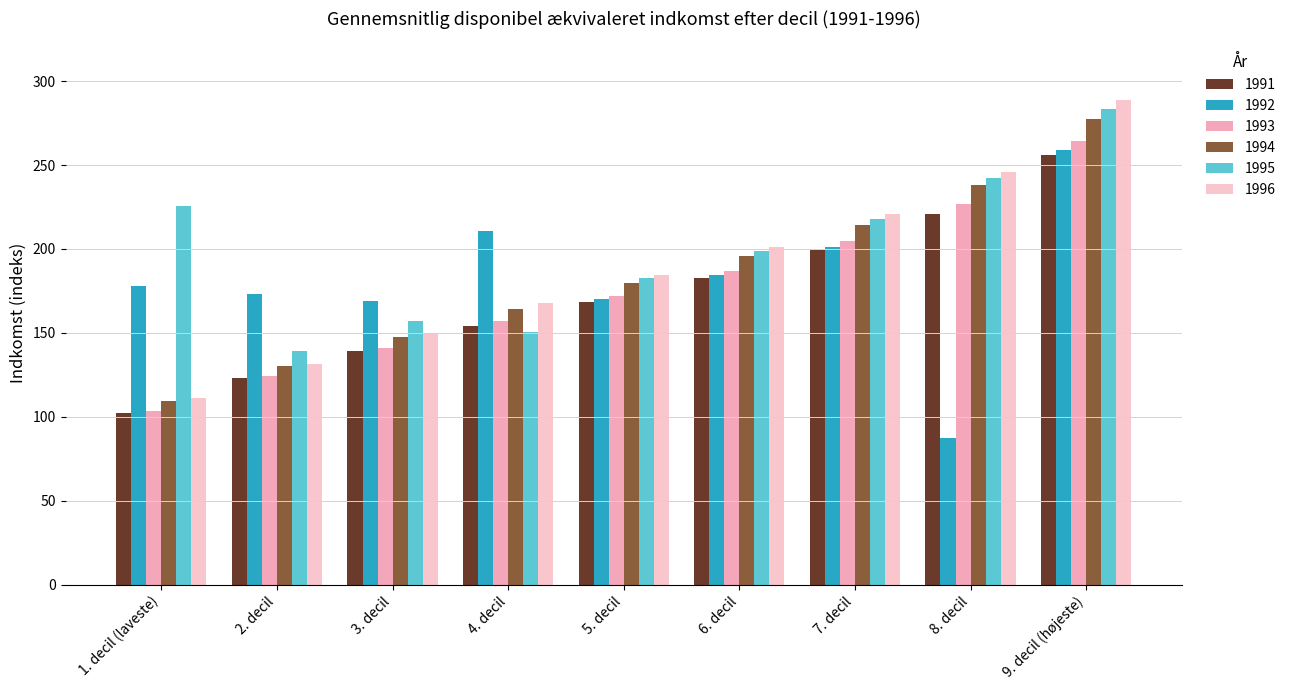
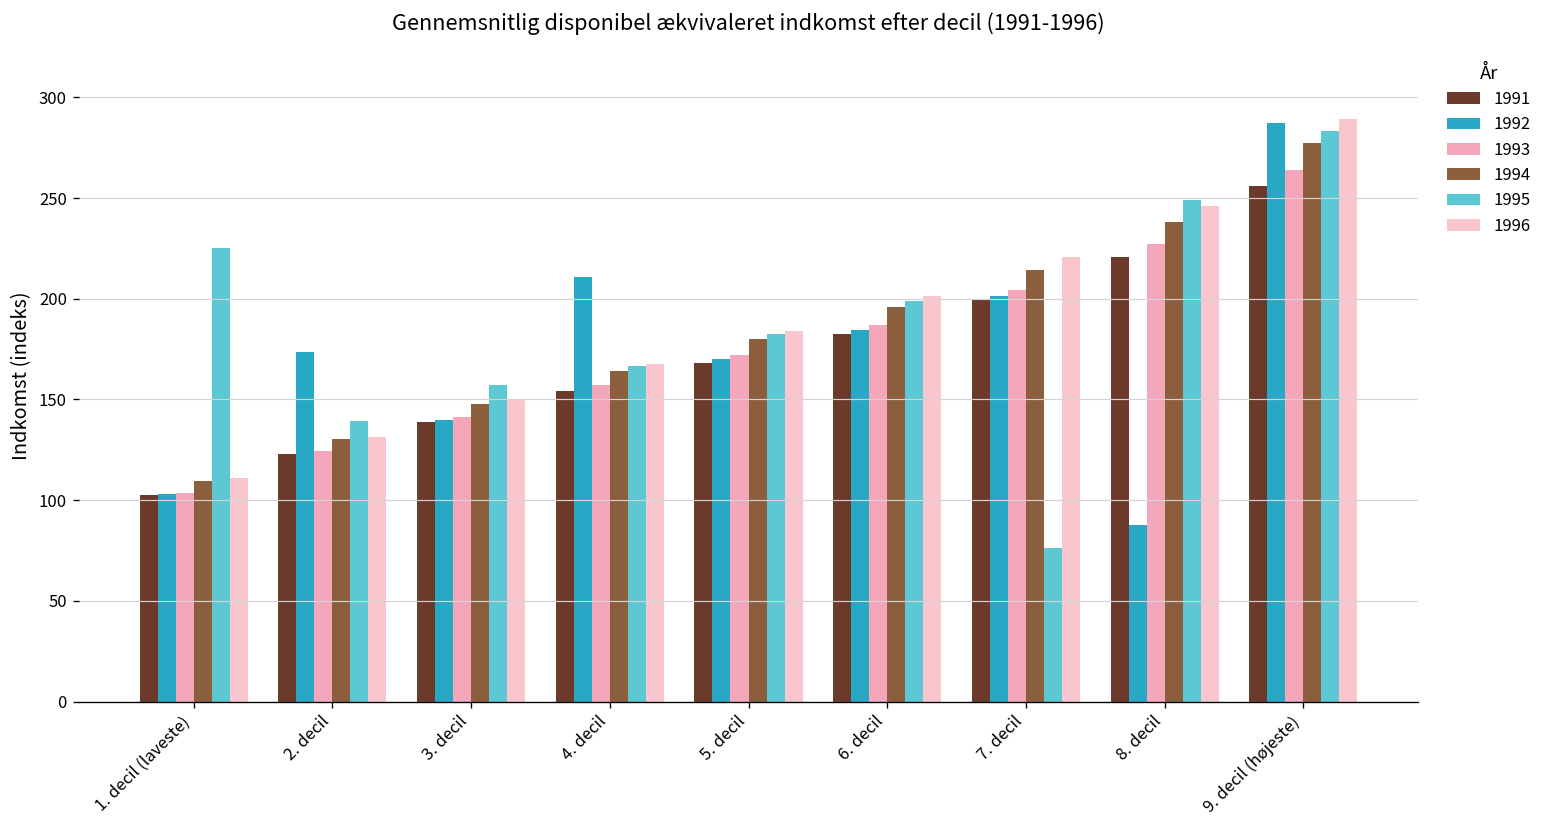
1992, 1. decil (laveste): 178 -> 103
1992, 3. decil: 169 -> 140
1995, 4. decil: 151 -> 166
1995, 7. decil: 218 -> 76
1995, 8. decil: 242 -> 249
1992, 9. decil (højeste): 259 -> 287
